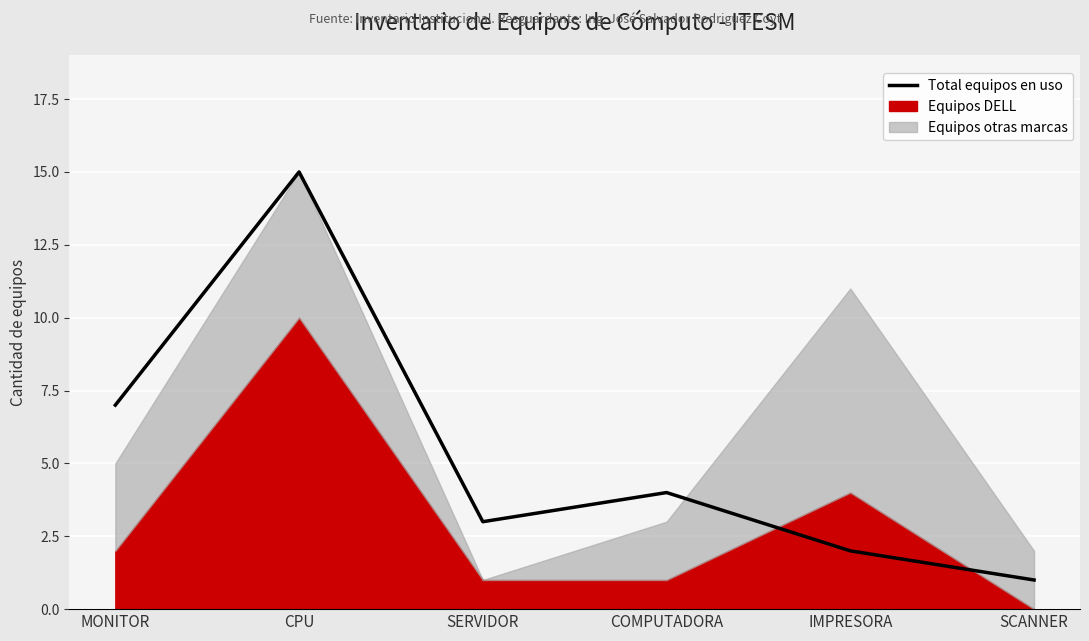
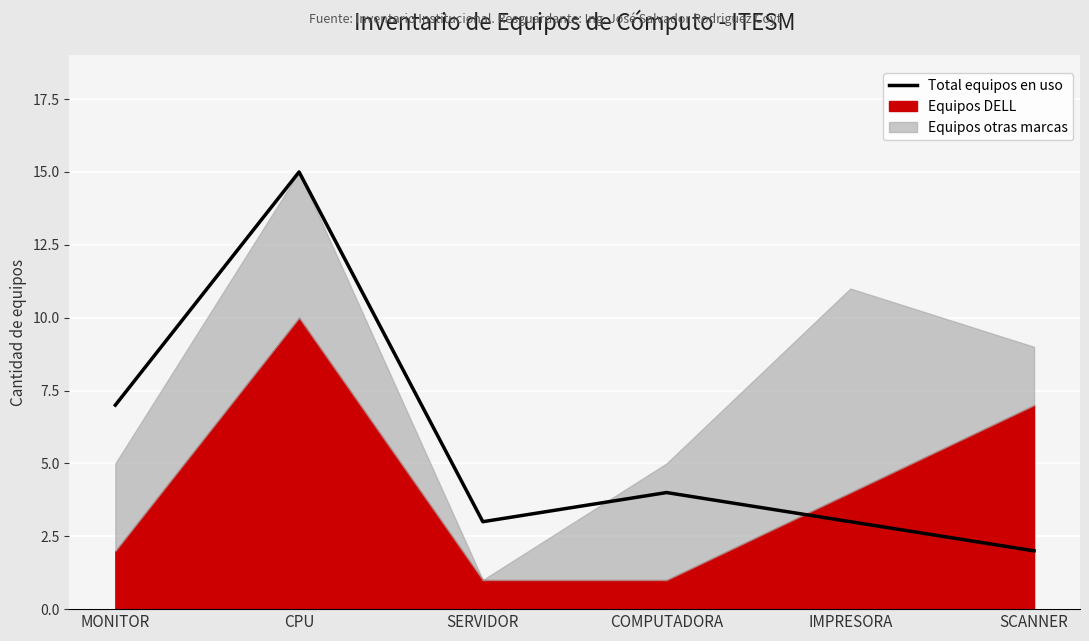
Equipos otras marcas, COMPUTADORA: 2 -> 4
Total equipos en uso, IMPRESORA: 2 -> 3
Total equipos en uso, SCANNER: 1 -> 2
Equipos DELL, SCANNER: 0 -> 7
